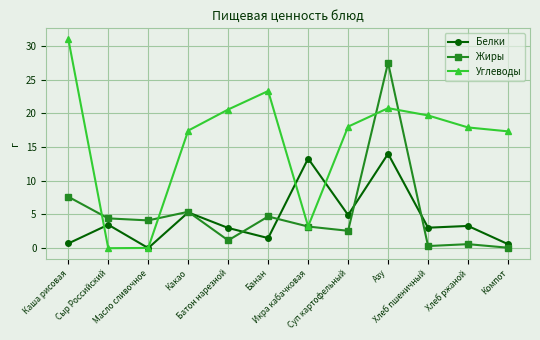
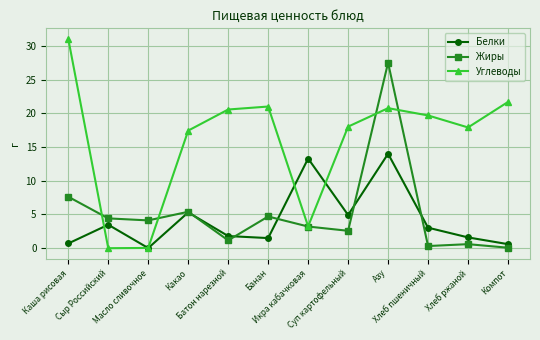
Белки, Батон нарезной: 3 -> 2
Углеводы, Банан: 23 -> 21
Белки, Хлеб ржаной: 3 -> 2
Углеводы, Компот: 17 -> 22
